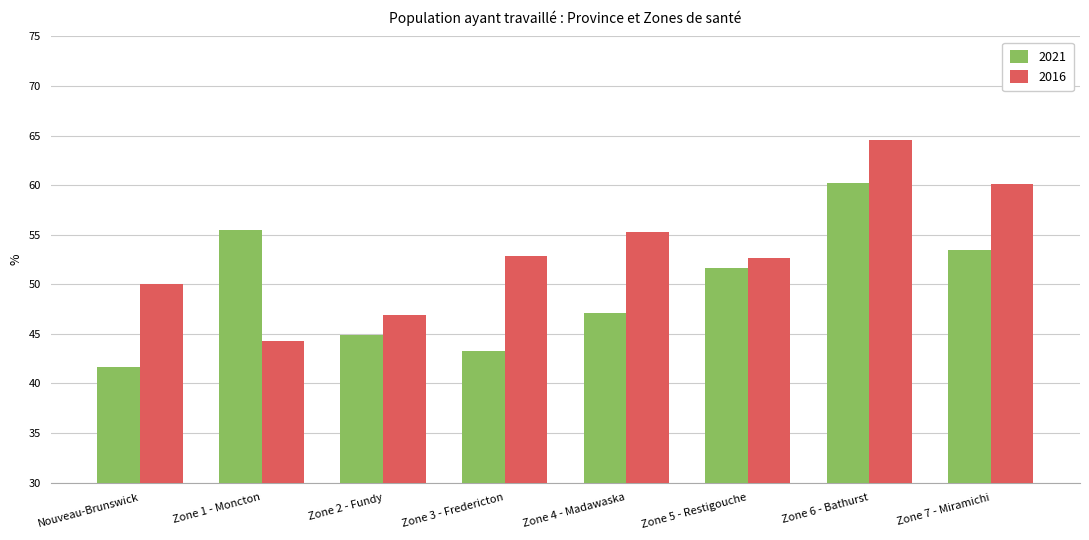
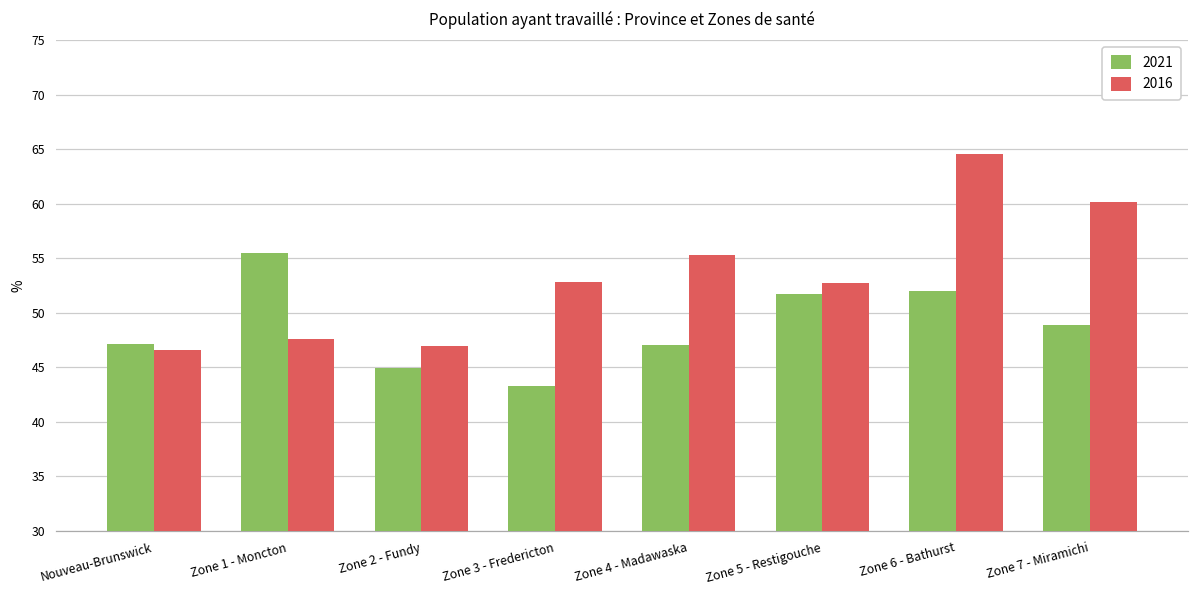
2021, Nouveau-Brunswick: 42 -> 47
2016, Nouveau-Brunswick: 50 -> 47
2016, Zone 1 - Moncton: 44 -> 48
2021, Zone 6 - Bathurst: 60 -> 52
2021, Zone 7 - Miramichi: 53 -> 49
